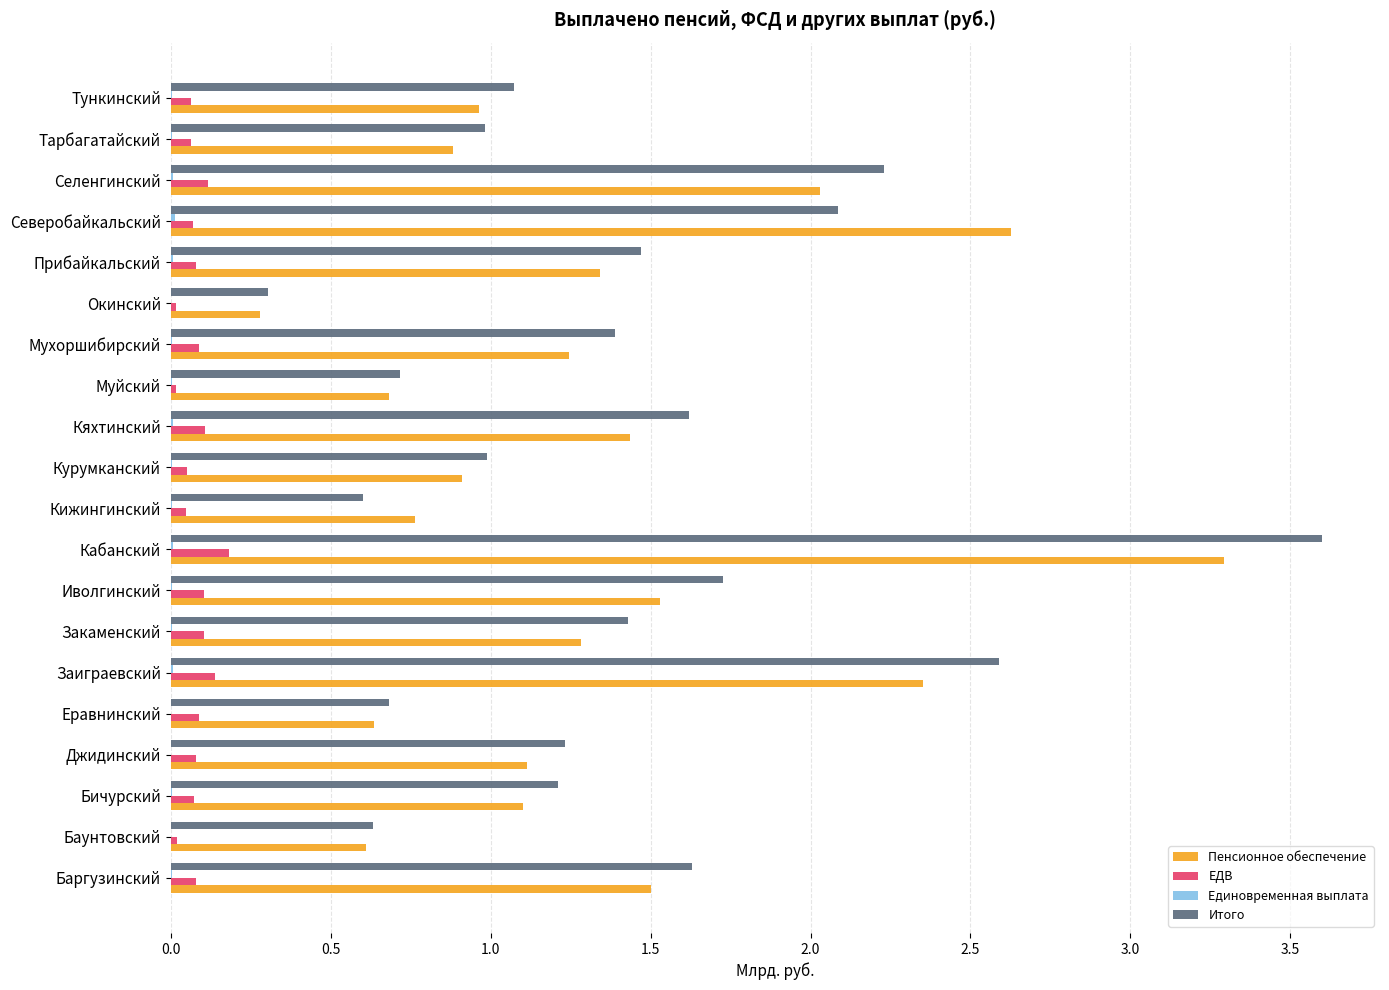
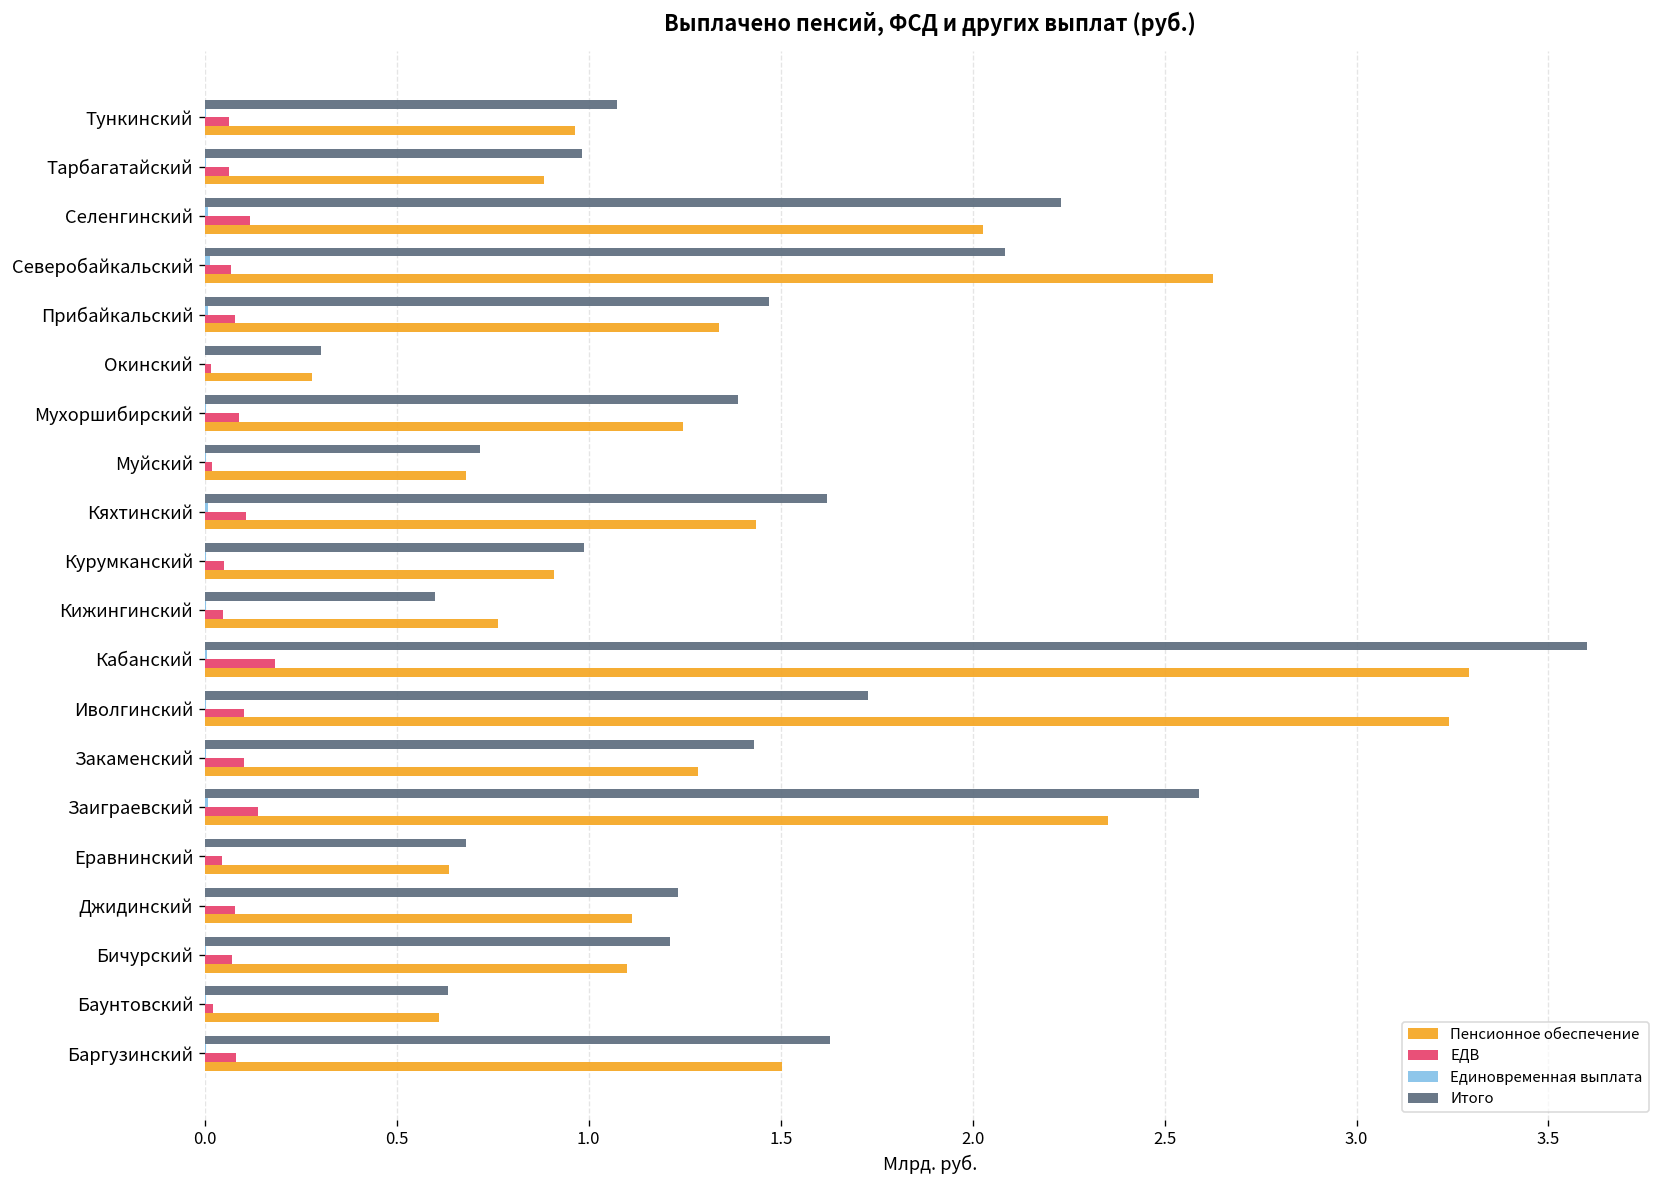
Пенсионное обеспечение, Иволгинский: 1.53 -> 3.24
ЕДВ, Еравнинский: 0.09 -> 0.04
